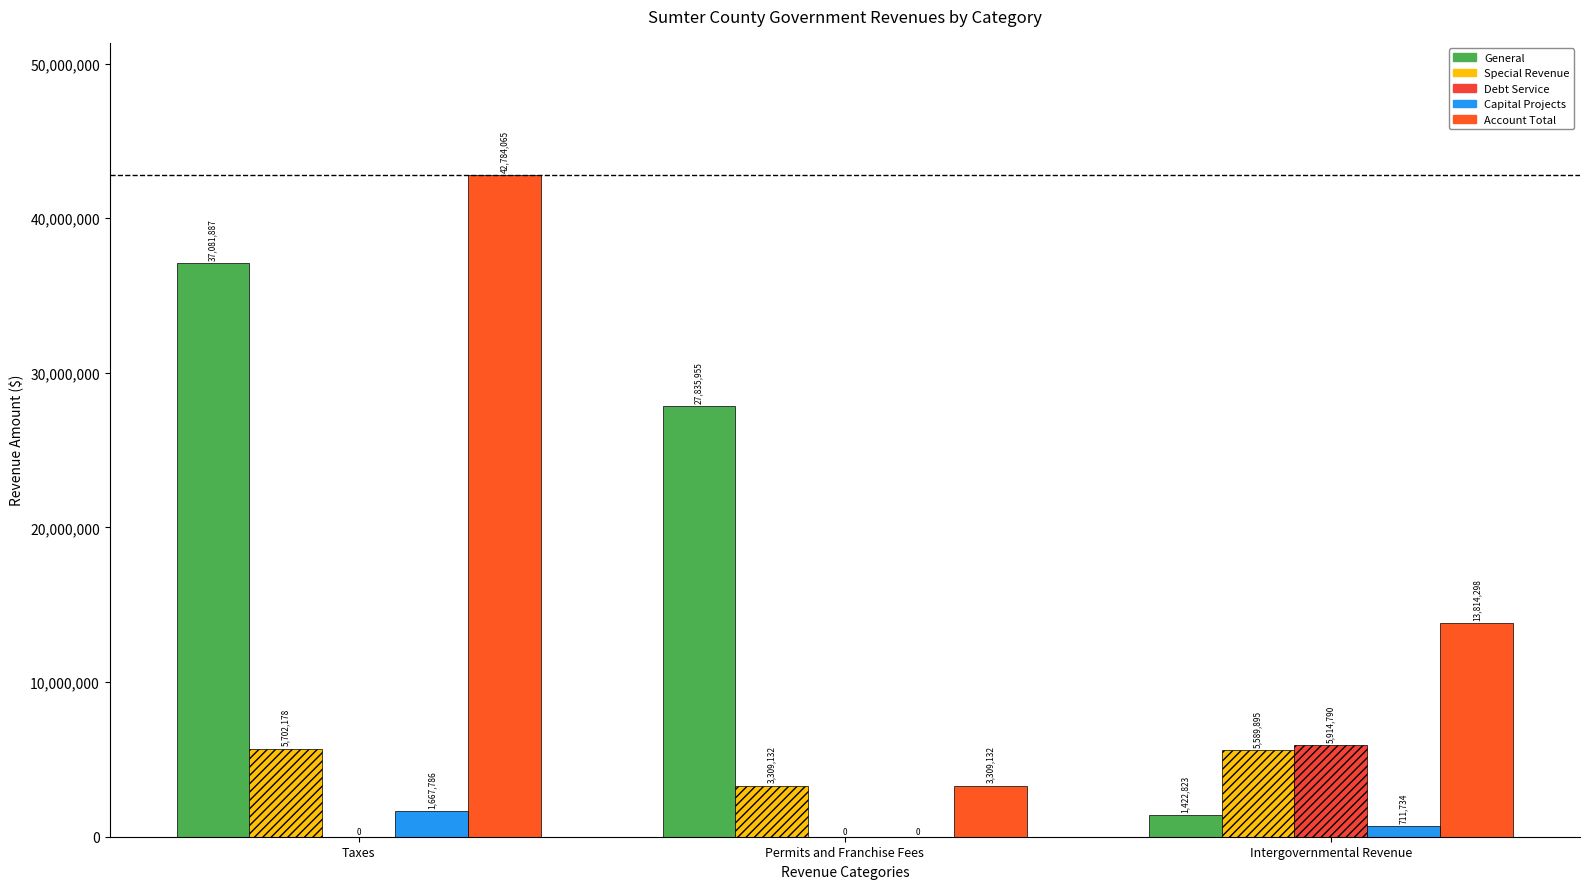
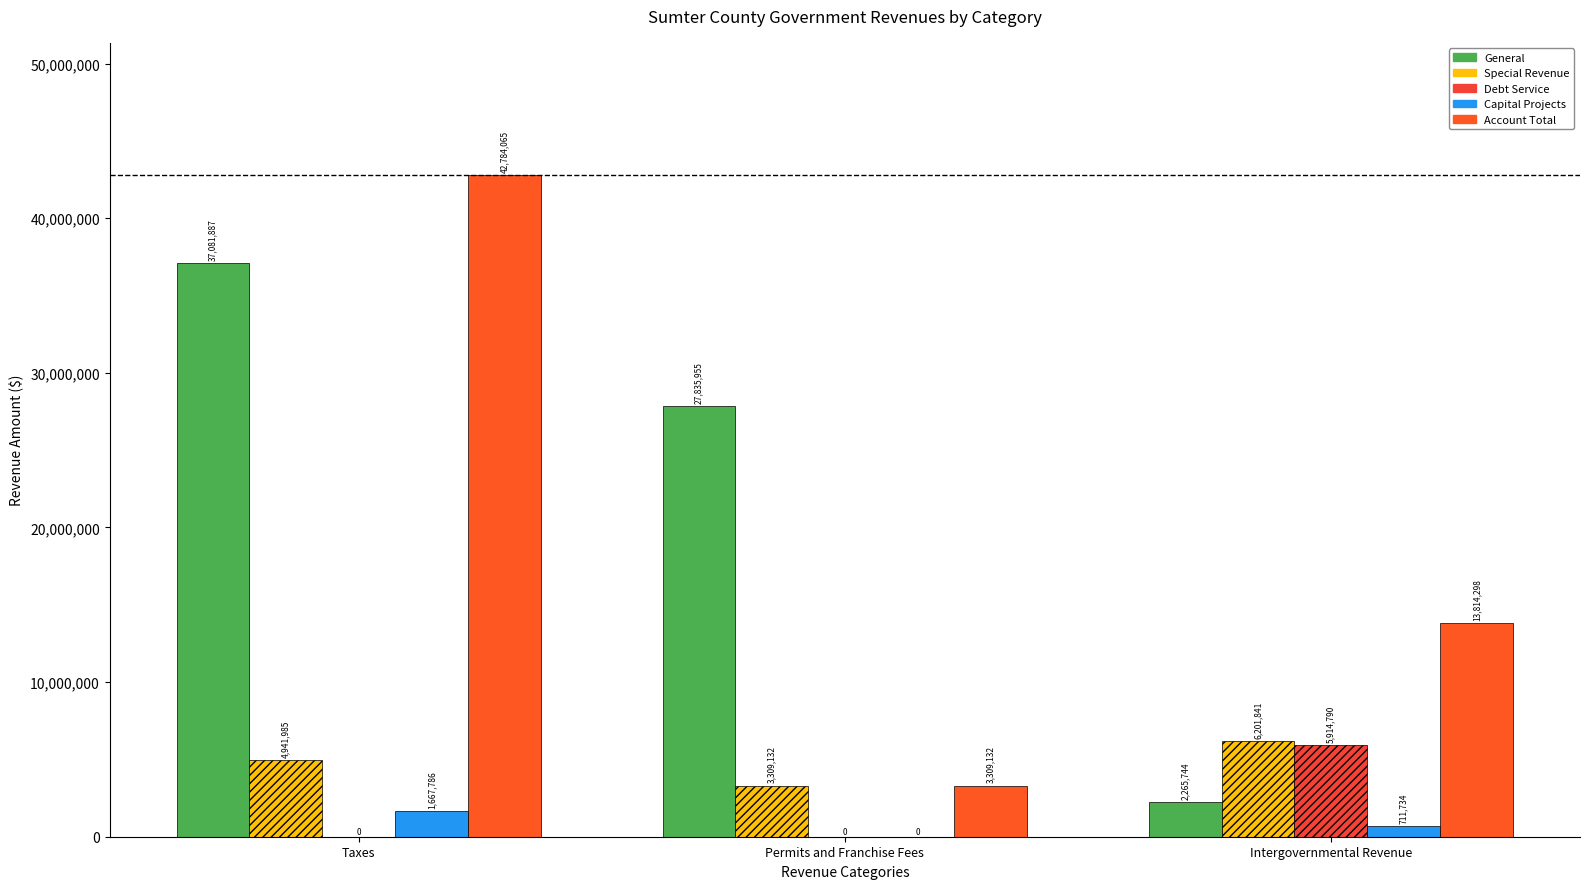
Special Revenue, Taxes: 5,702,178 -> 4,941,985
General, Intergovernmental Revenue: 1,422,823 -> 2,265,744
Special Revenue, Intergovernmental Revenue: 5,589,895 -> 6,201,841
